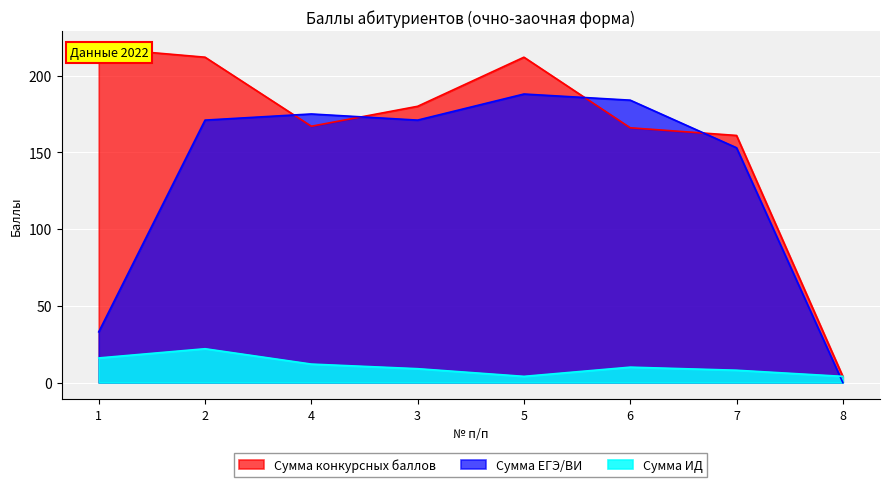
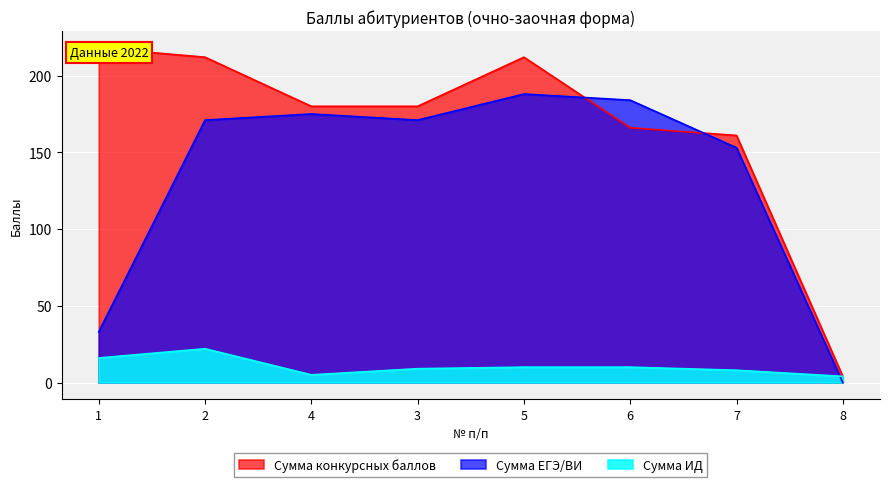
Сумма конкурсных баллов, 4: 167 -> 180
Сумма ИД, 4: 12 -> 5
Сумма ИД, 5: 4 -> 10
